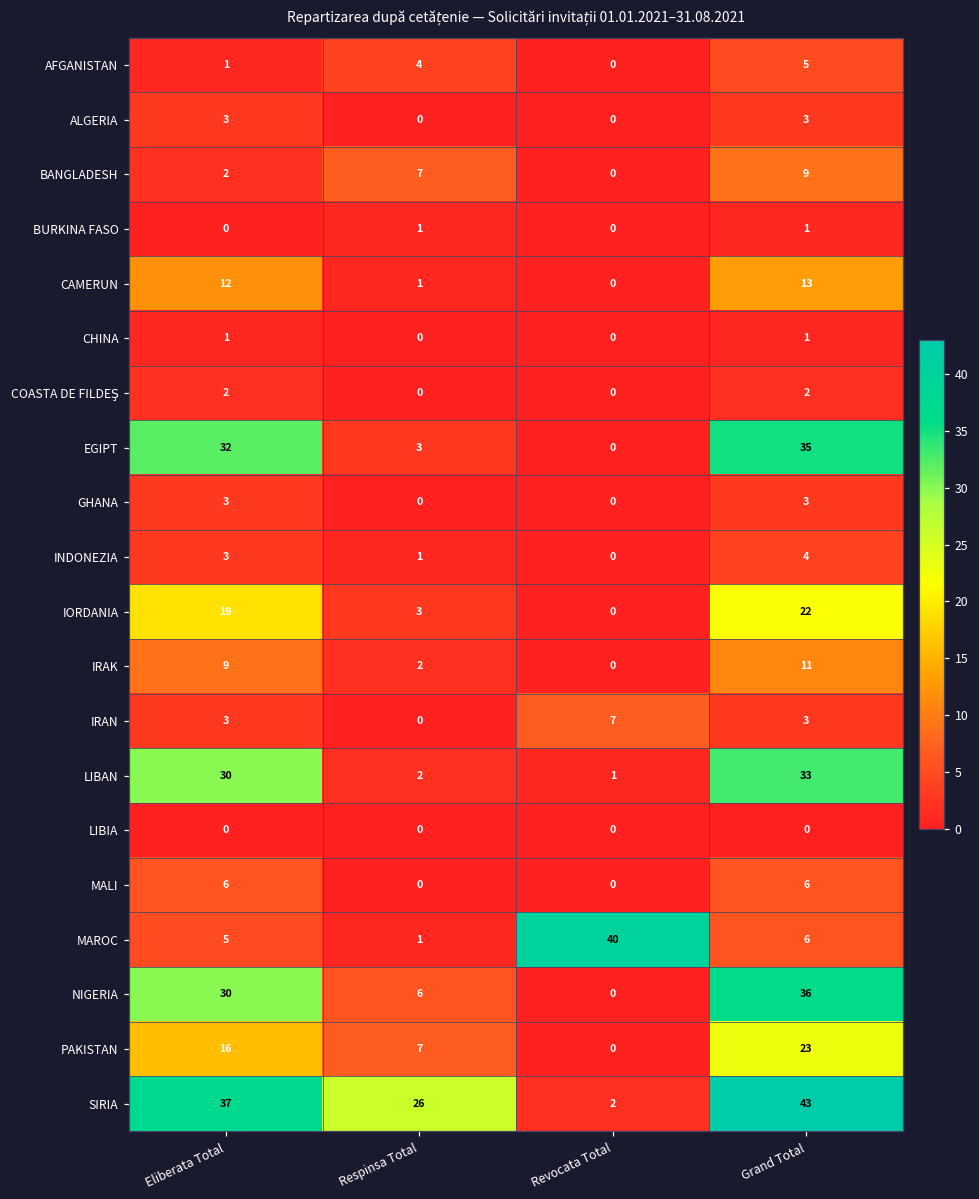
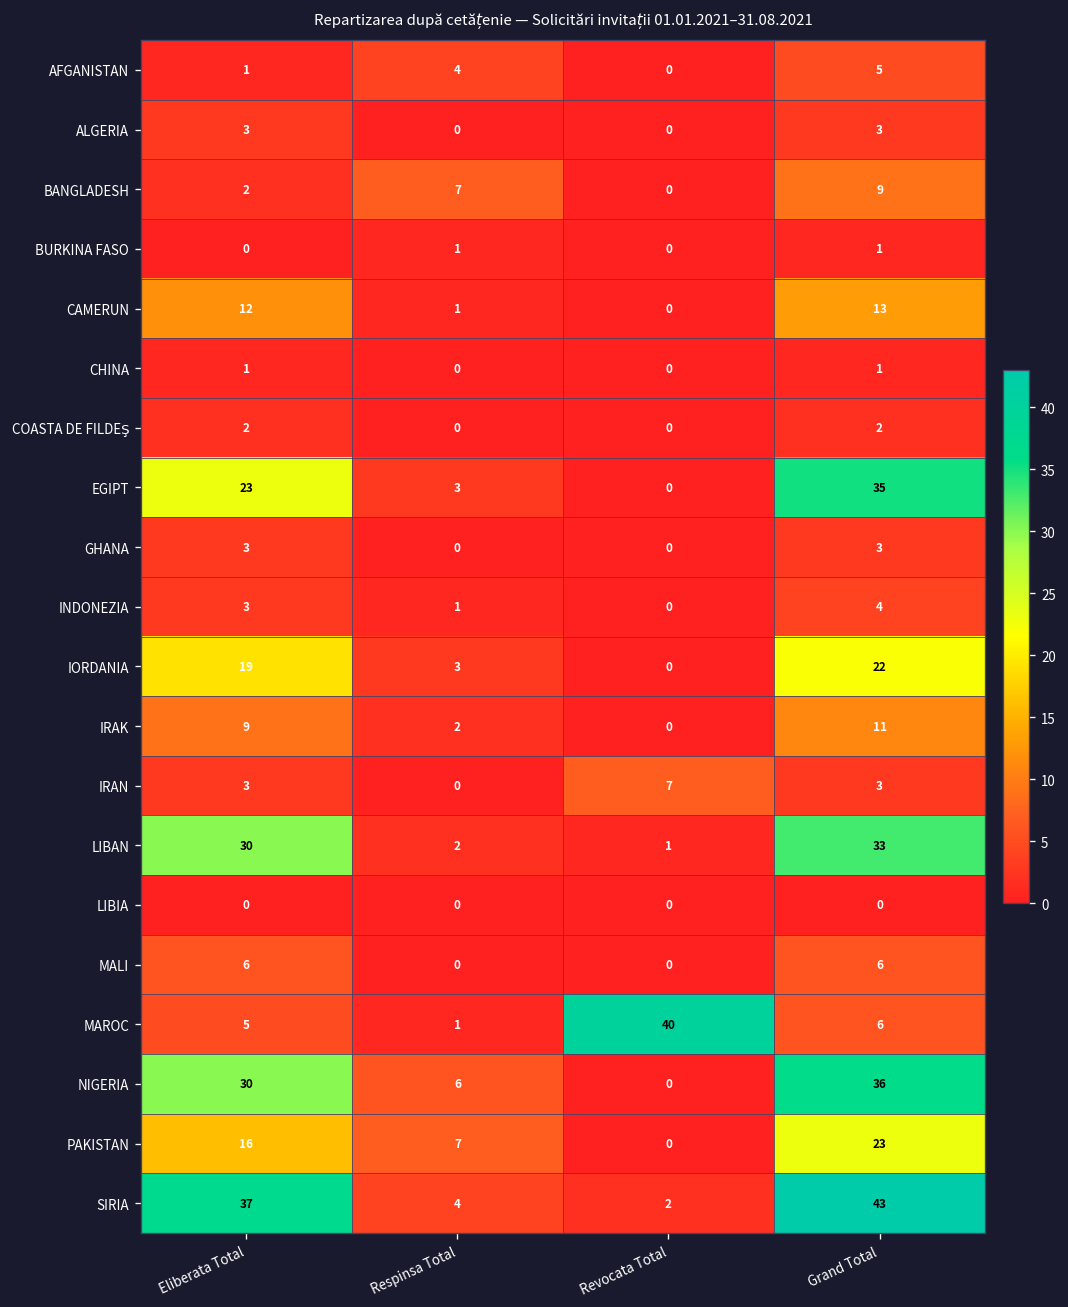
EGIPT, Eliberata Total: 32 -> 23
SIRIA, Respinsa Total: 26 -> 4
